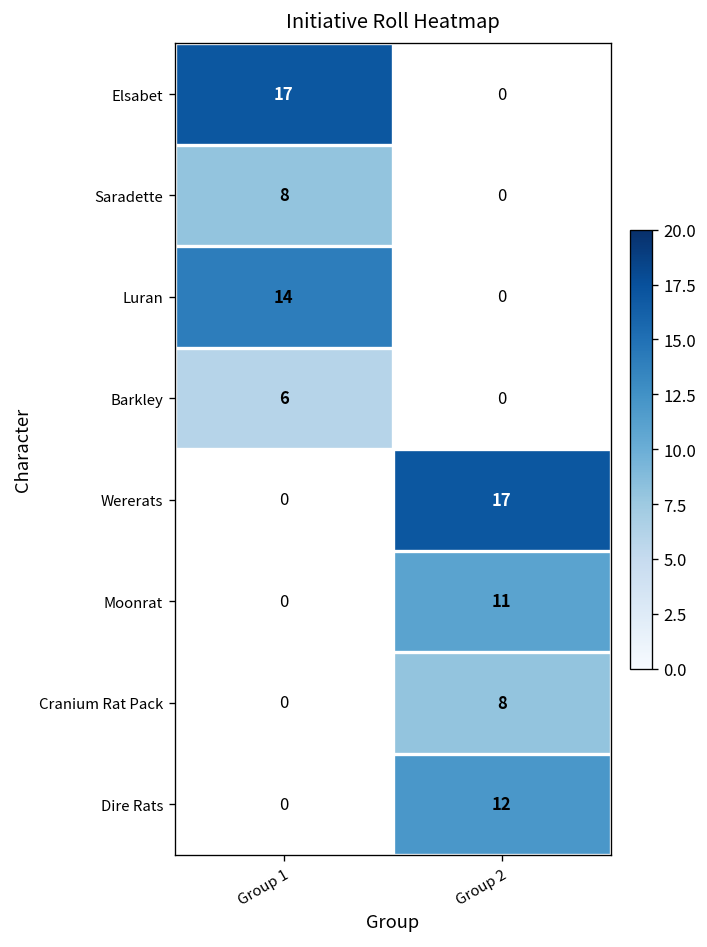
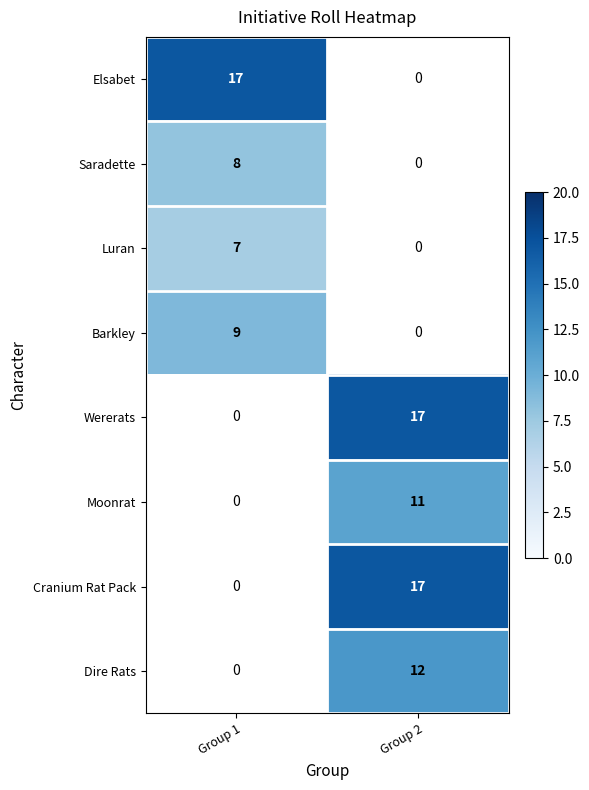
Luran, Group 1: 14 -> 7
Barkley, Group 1: 6 -> 9
Cranium Rat Pack, Group 2: 8 -> 17
